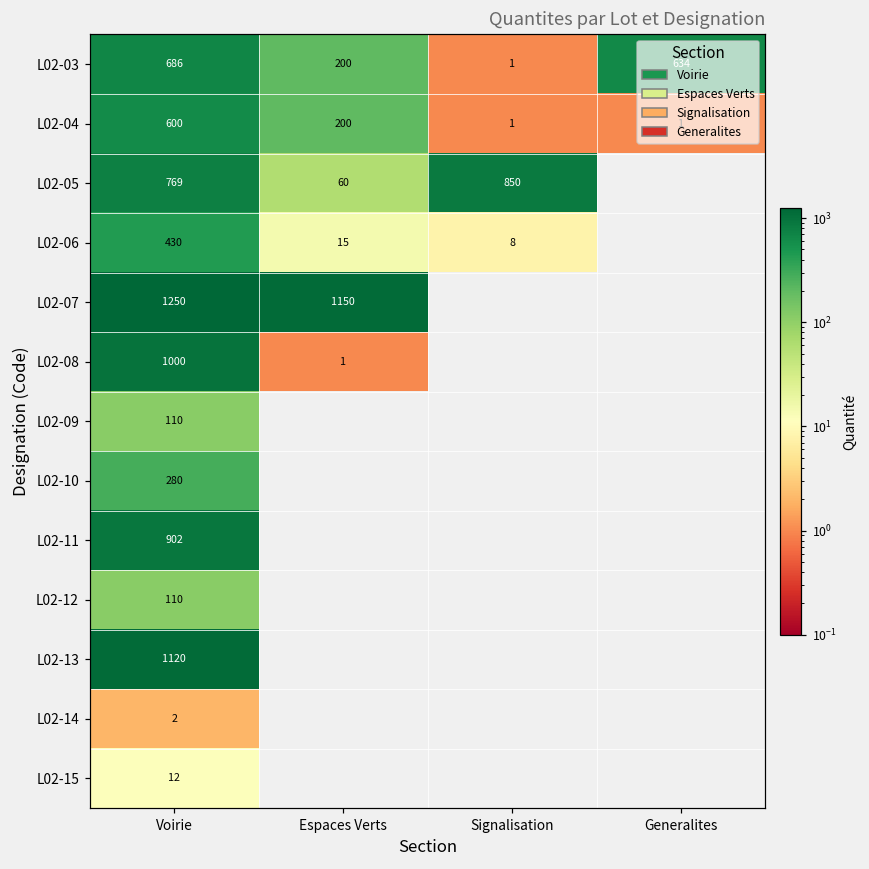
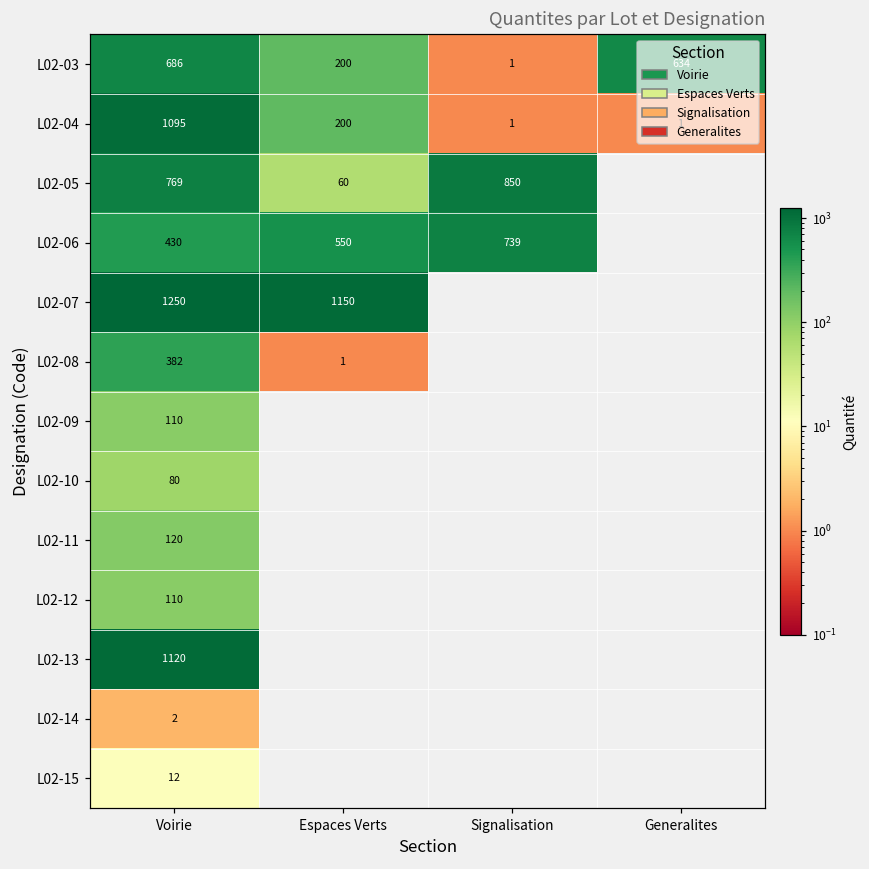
L02-04, Voirie: 600 -> 1095
L02-06, Espaces Verts: 15 -> 550
L02-06, Signalisation: 8 -> 739
L02-08, Voirie: 1000 -> 382
L02-10, Voirie: 280 -> 80
L02-11, Voirie: 902 -> 120
